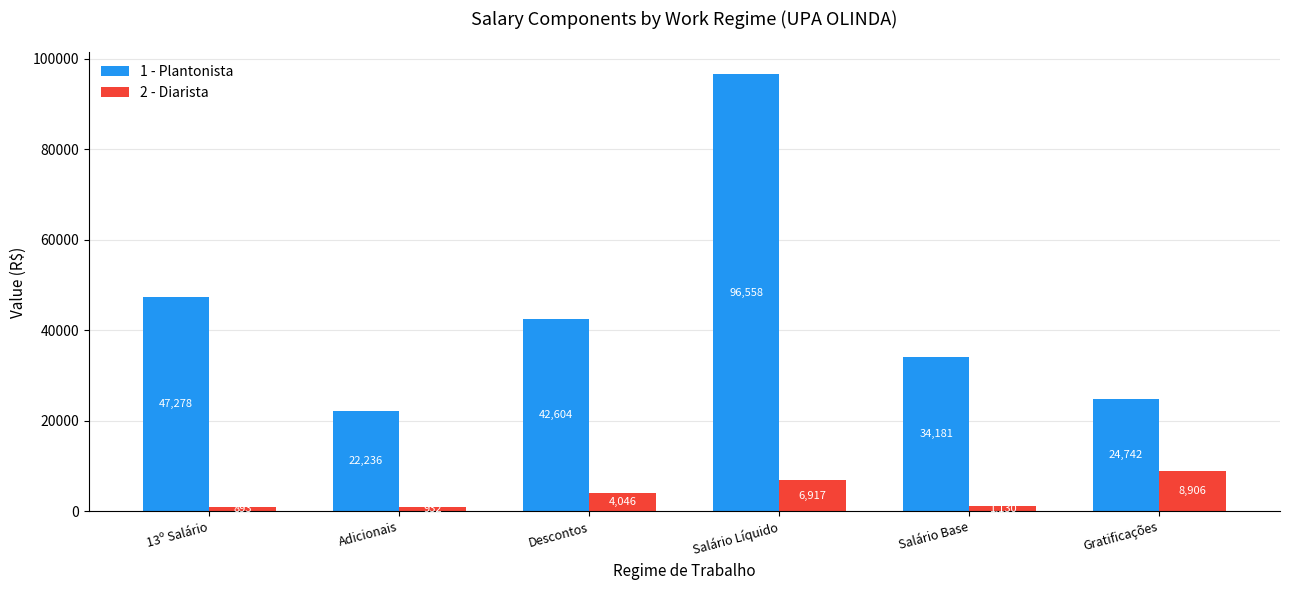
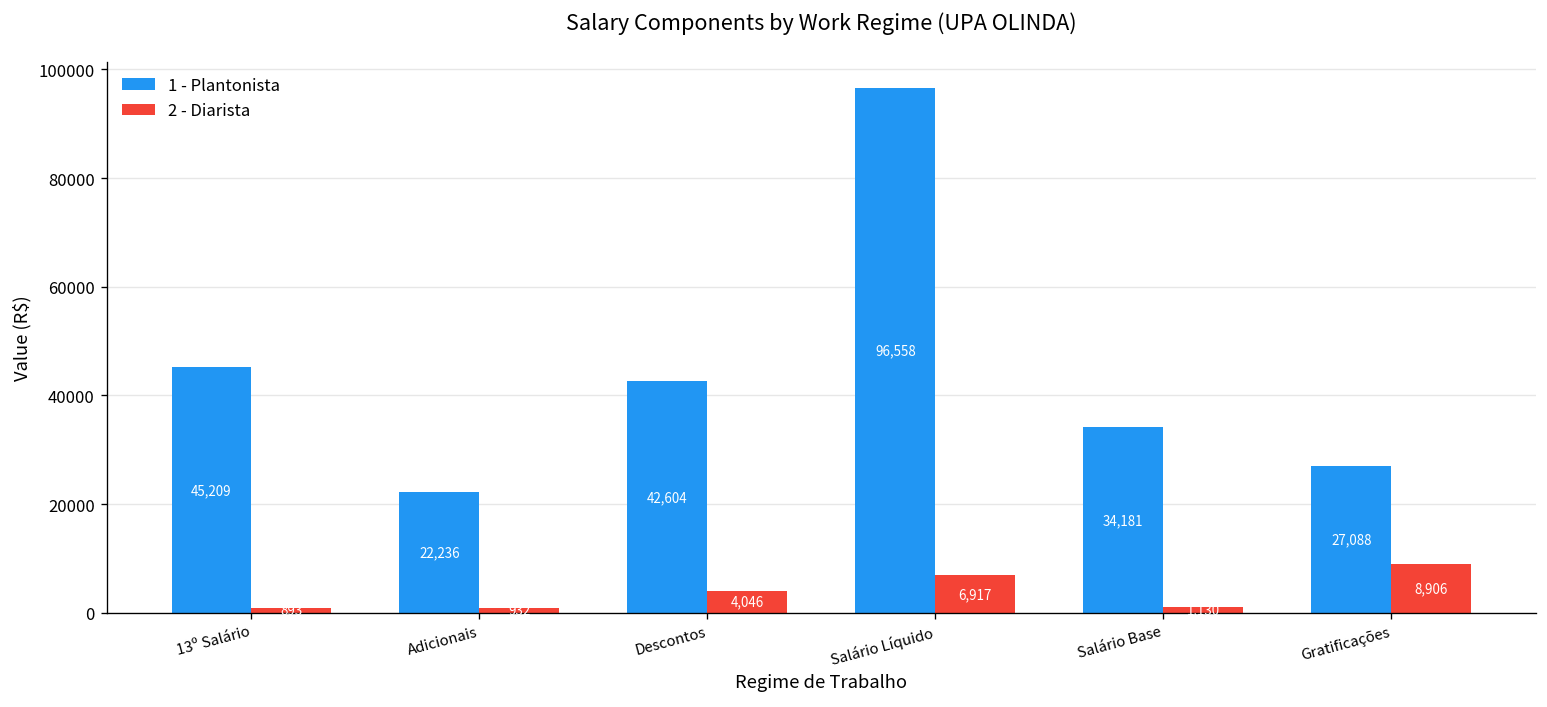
1 - Plantonista, 13º Salário: 47,278 -> 45,209
1 - Plantonista, Gratificações: 24,742 -> 27,088
